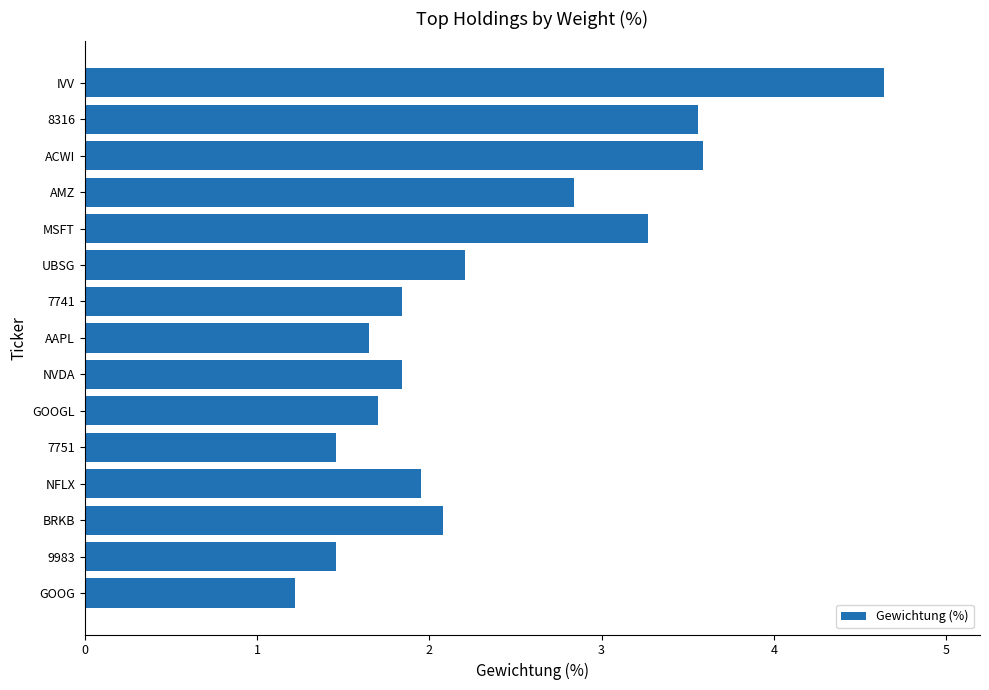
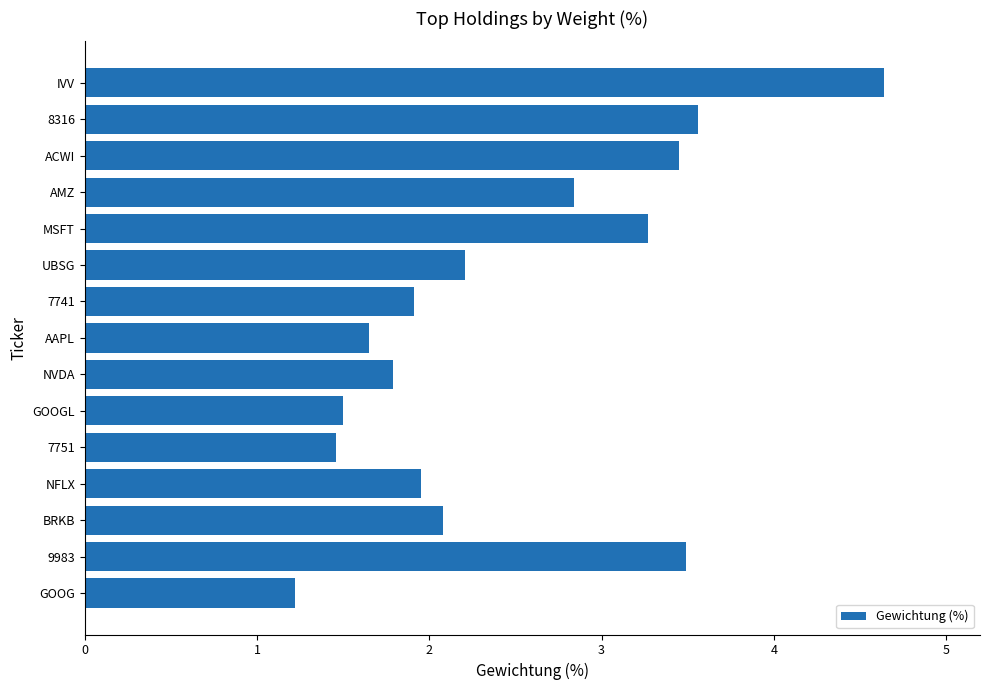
ACWI: 3.59 -> 3.45
7741: 1.84 -> 1.91
NVDA: 1.84 -> 1.79
GOOGL: 1.7 -> 1.5
9983: 1.46 -> 3.49
